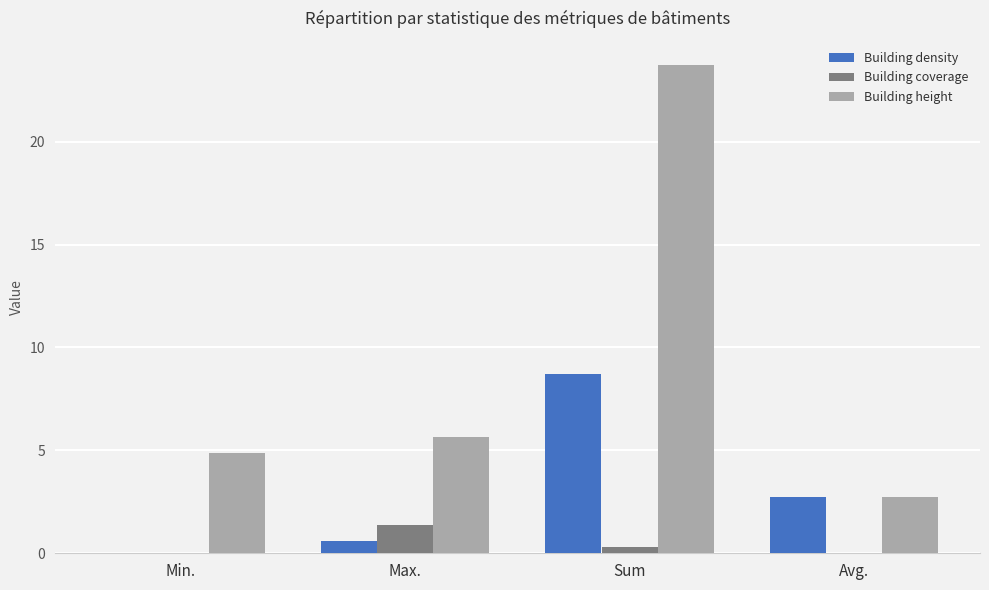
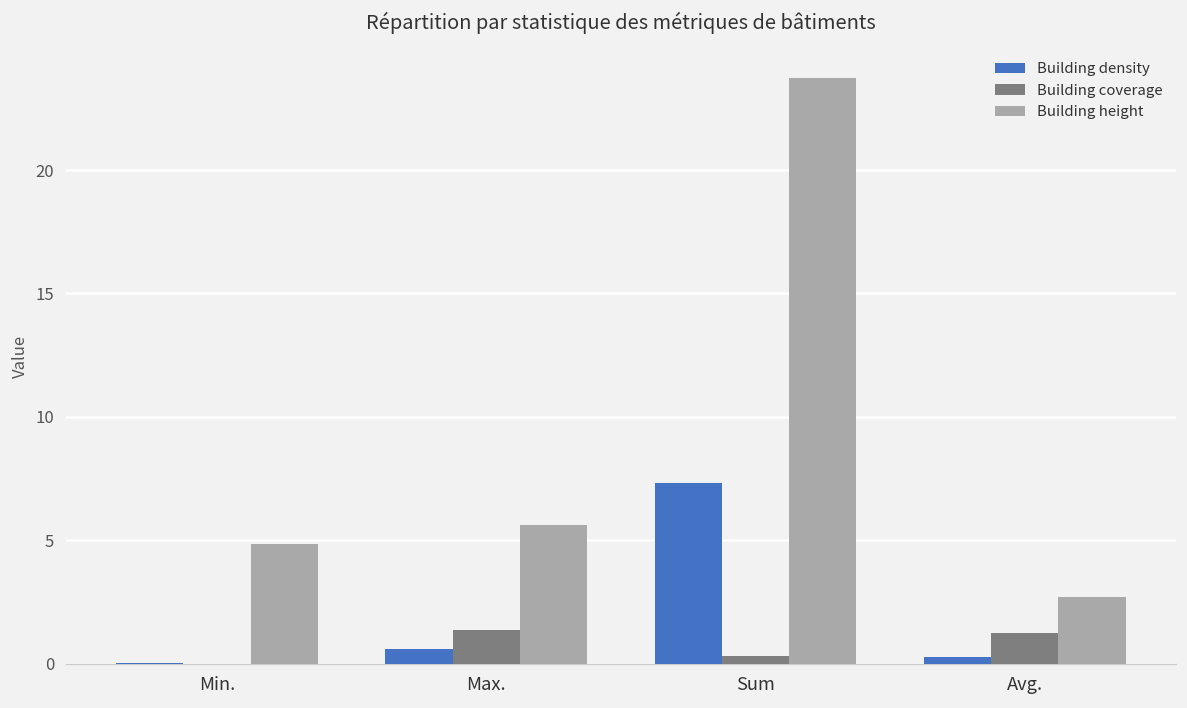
Building density, Sum: 8.7 -> 7.3
Building density, Avg.: 2.8 -> 0.3
Building coverage, Avg.: 0.0 -> 1.3
